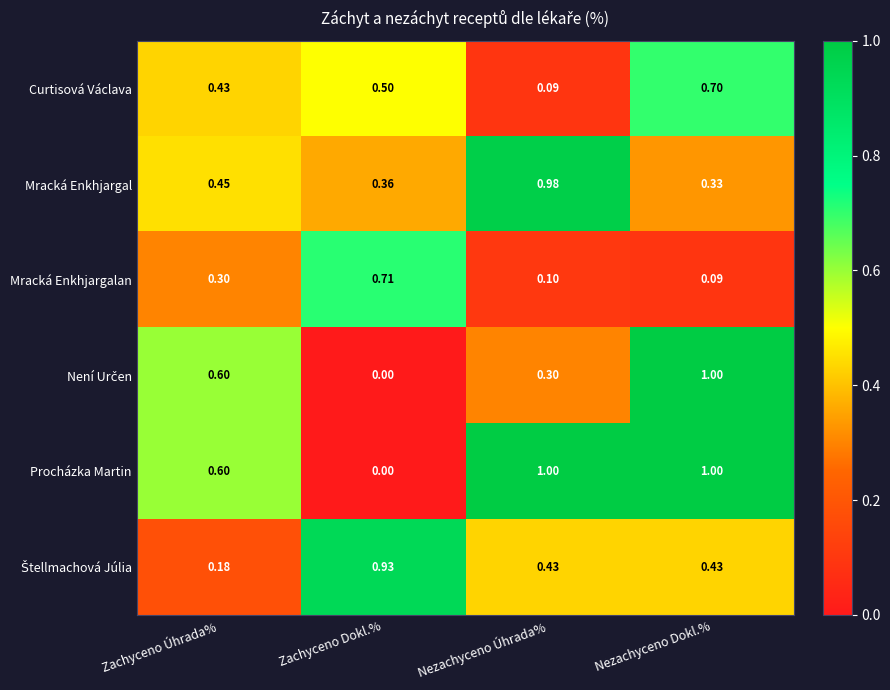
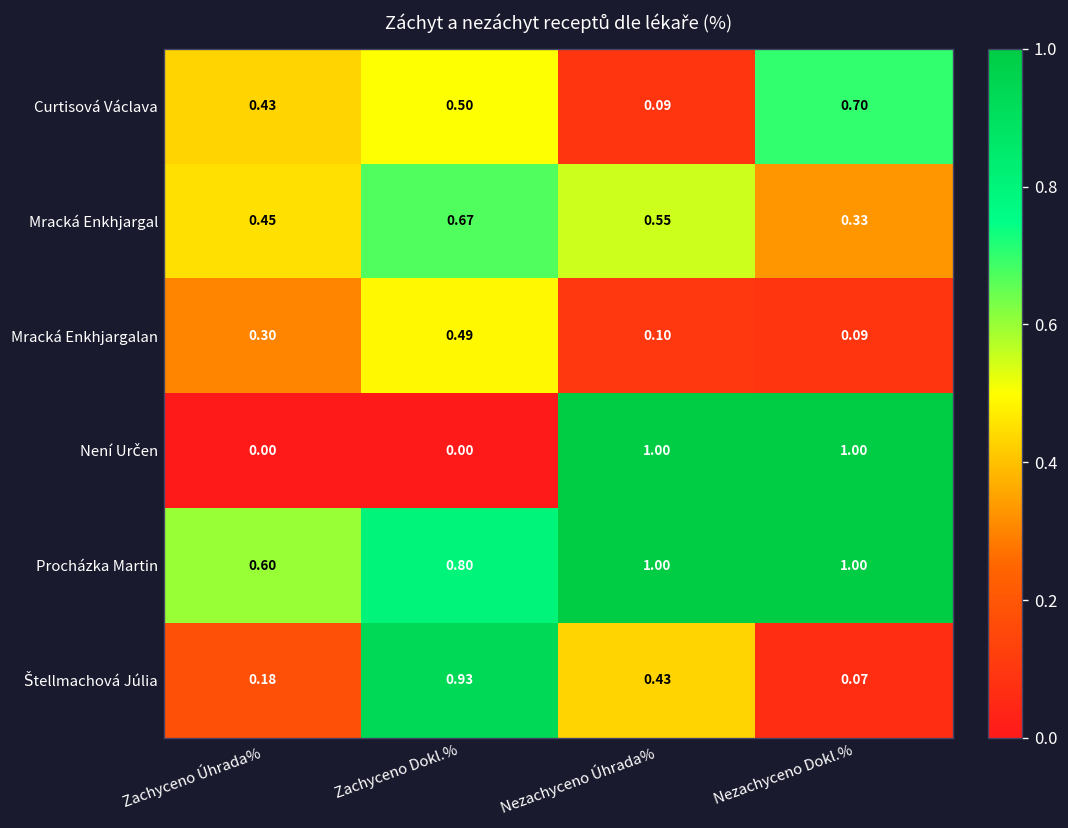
Mracká Enkhjargal, Zachyceno Dokl.%: 0.36 -> 0.67
Mracká Enkhjargal, Nezachyceno Úhrada%: 0.98 -> 0.55
Mracká Enkhjargalan, Zachyceno Dokl.%: 0.71 -> 0.49
Není Určen, Zachyceno Úhrada%: 0.60 -> 0.00
Není Určen, Nezachyceno Úhrada%: 0.30 -> 1.00
Procházka Martin, Zachyceno Dokl.%: 0.00 -> 0.80
Štellmachová Júlia, Nezachyceno Dokl.%: 0.43 -> 0.07
